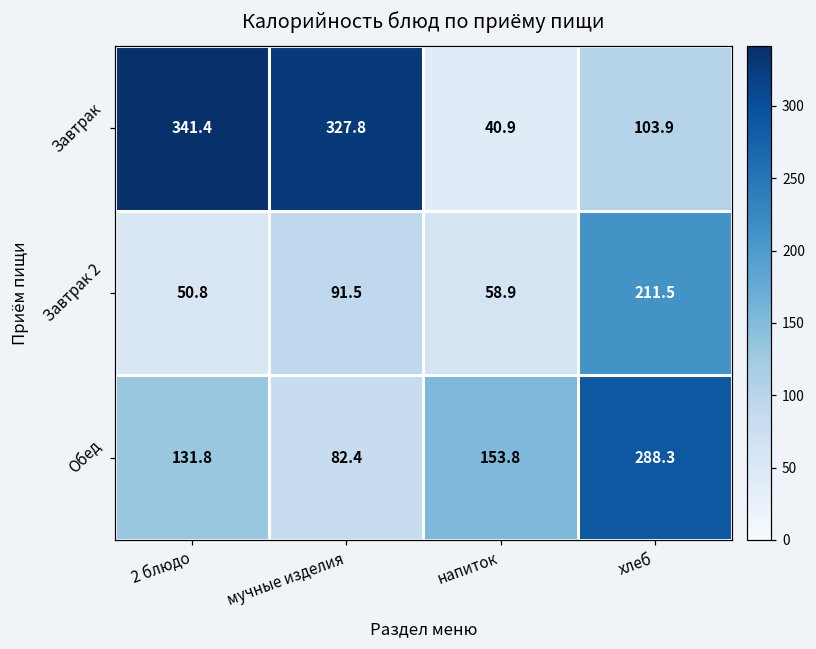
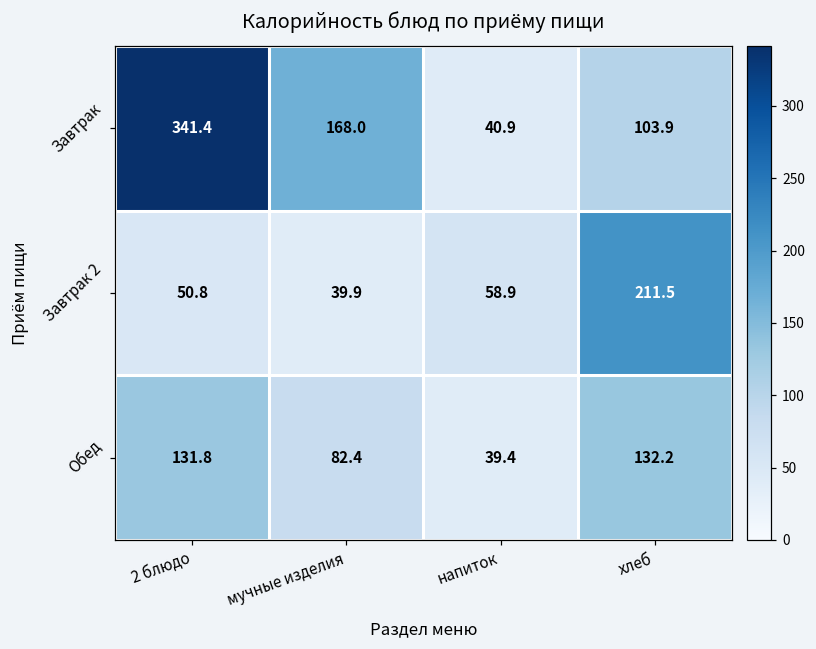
Завтрак, мучные изделия: 327.8 -> 168.0
Завтрак 2, мучные изделия: 91.5 -> 39.9
Обед, напиток: 153.8 -> 39.4
Обед, хлеб: 288.3 -> 132.2
